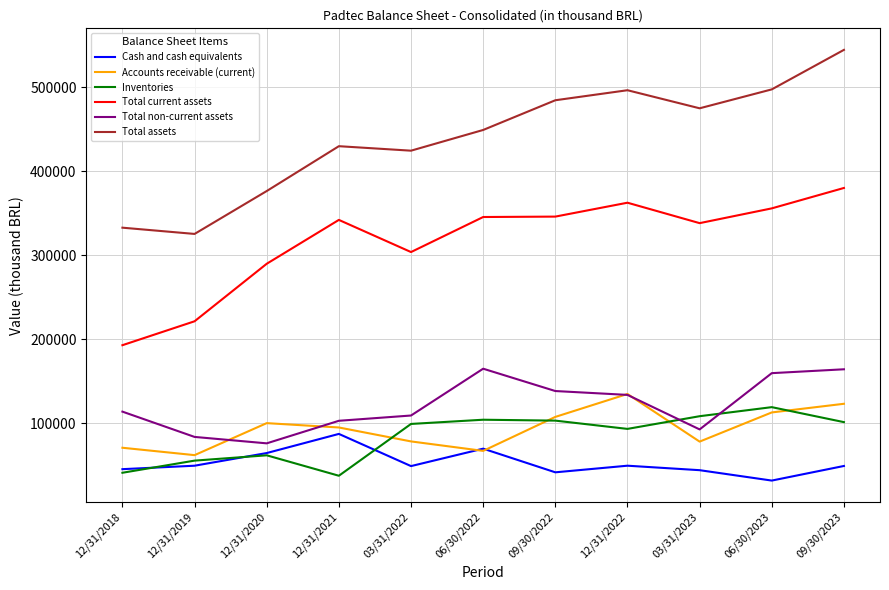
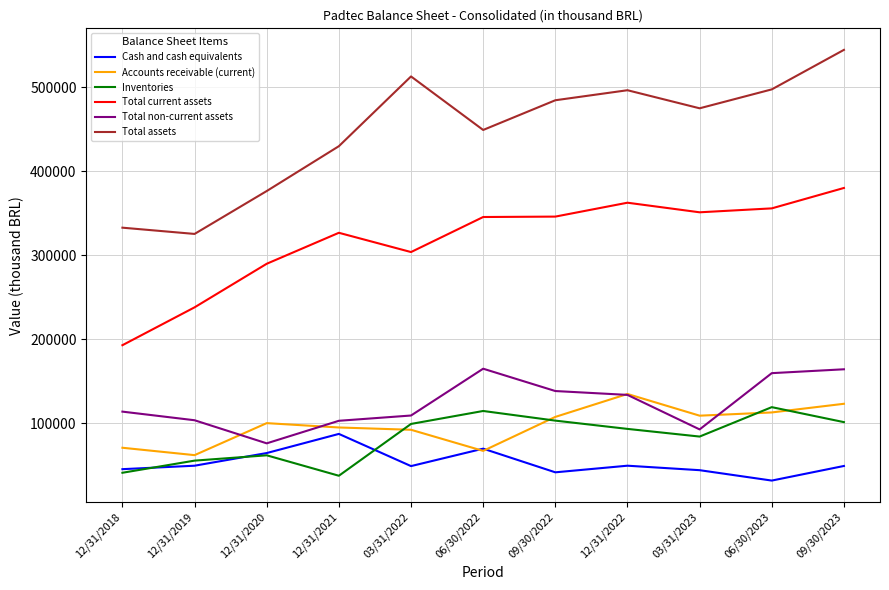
Total current assets, 12/31/2019: 220000 -> 240000
Total non-current assets, 12/31/2019: 80000 -> 100000
Total current assets, 12/31/2021: 340000 -> 330000
Accounts receivable (current), 03/31/2022: 80000 -> 90000
Total assets, 03/31/2022: 420000 -> 510000
Inventories, 06/30/2022: 100000 -> 110000
Accounts receivable (current), 03/31/2023: 80000 -> 110000
Inventories, 03/31/2023: 110000 -> 80000
Total current assets, 03/31/2023: 340000 -> 350000
